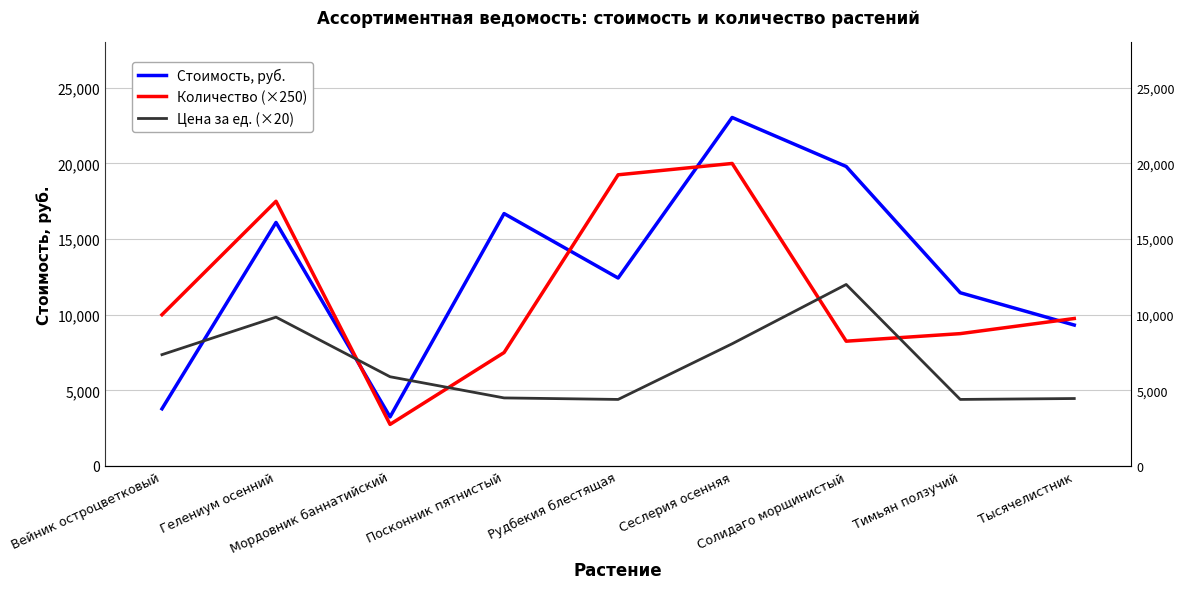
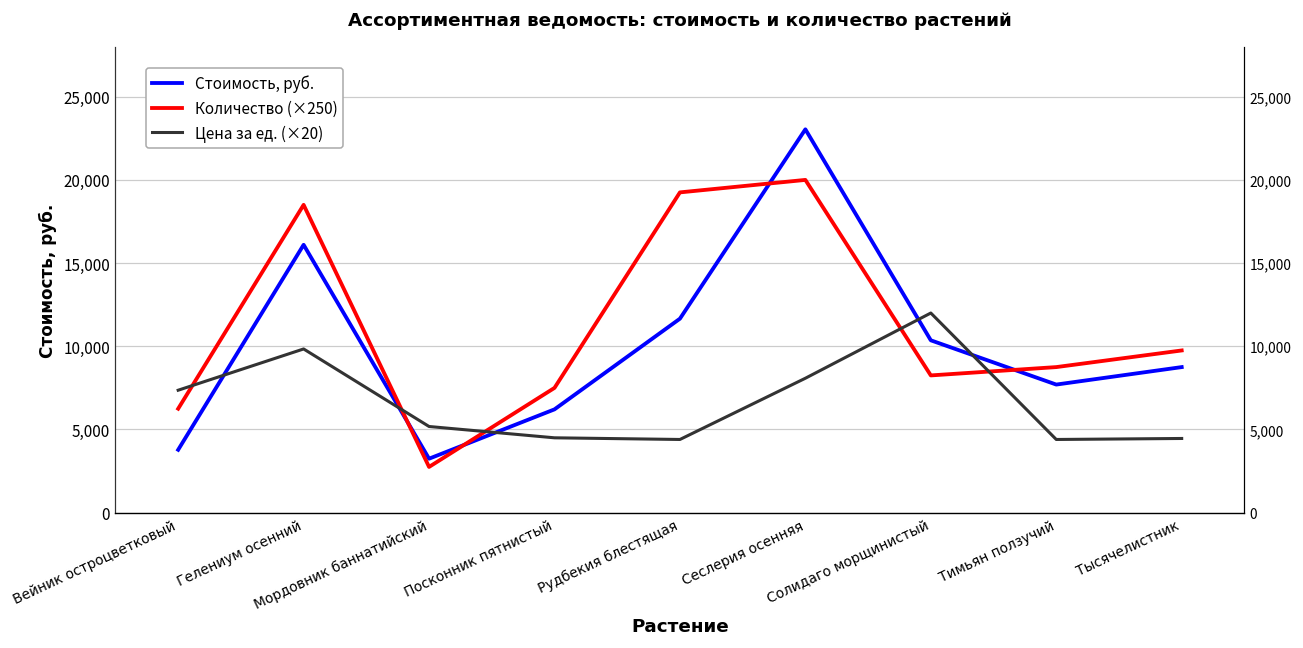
Количество (×250), Вейник остроцветковый: 10,000 -> 6,300
Количество (×250), Гелениум осенний: 17,500 -> 18,500
Цена за ед. (×20), Мордовник баннатийский: 5,900 -> 5,200
Стоимость, руб., Посконник пятнистый: 16,700 -> 6,200
Стоимость, руб., Рудбекия блестящая: 12,400 -> 11,700
Стоимость, руб., Солидаго морщинистый: 19,800 -> 10,400
Стоимость, руб., Тимьян ползучий: 11,500 -> 7,700
Стоимость, руб., Тысячелистник: 9,300 -> 8,800
